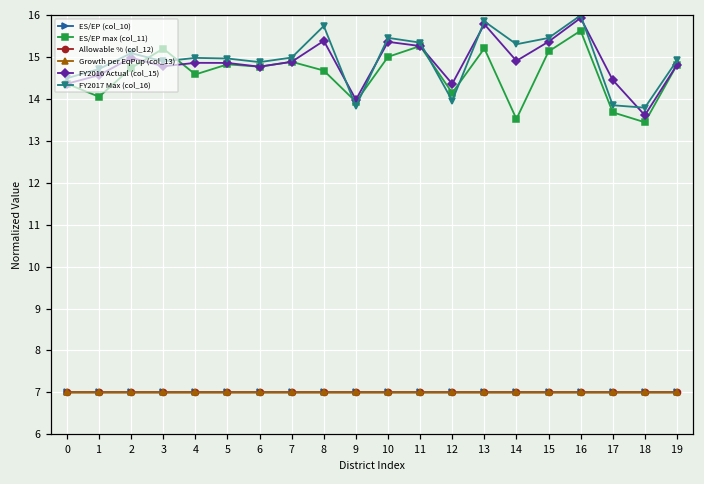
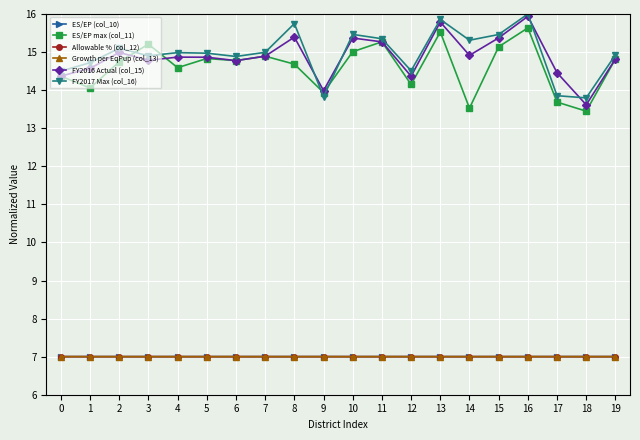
FY2017 Max (col_16), 12: 14.0 -> 14.5
ES/EP max (col_11), 13: 15.2 -> 15.5
